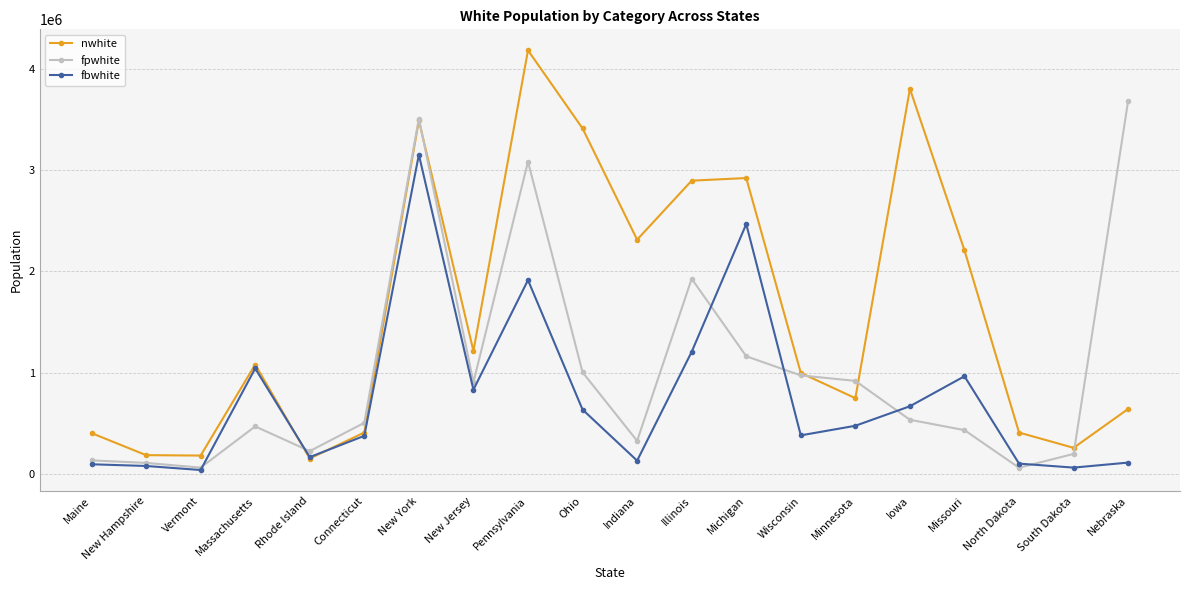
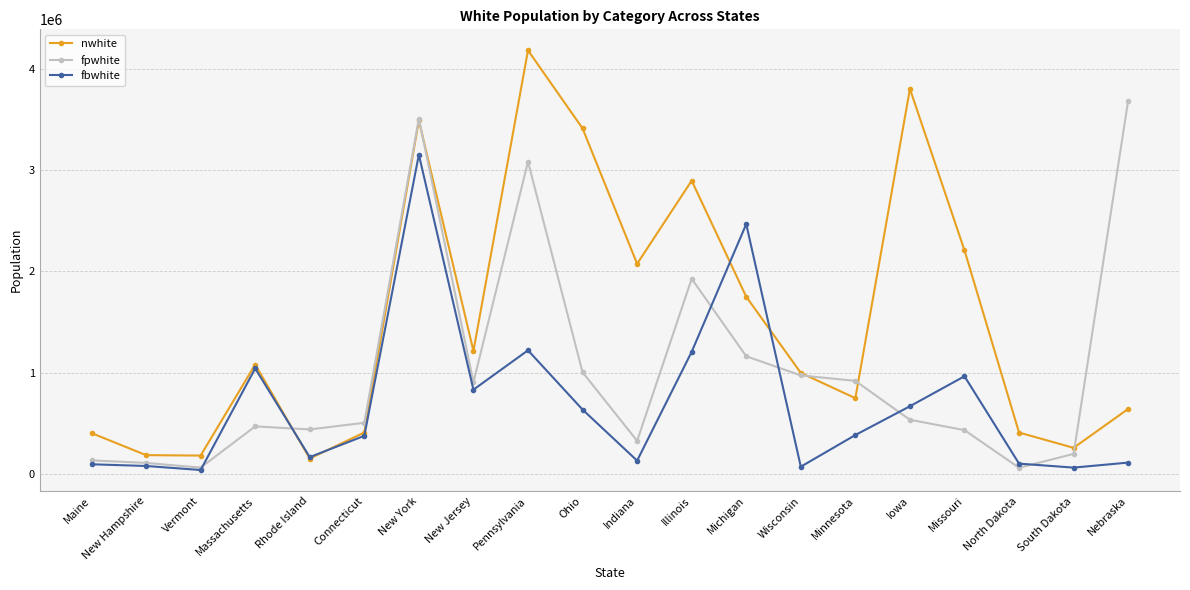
fpwhite, Rhode Island: 230000 -> 440000
fbwhite, Pennsylvania: 1910000 -> 1220000
nwhite, Indiana: 2310000 -> 2070000
nwhite, Michigan: 2920000 -> 1750000
fbwhite, Wisconsin: 380000 -> 70000
fbwhite, Minnesota: 480000 -> 390000
